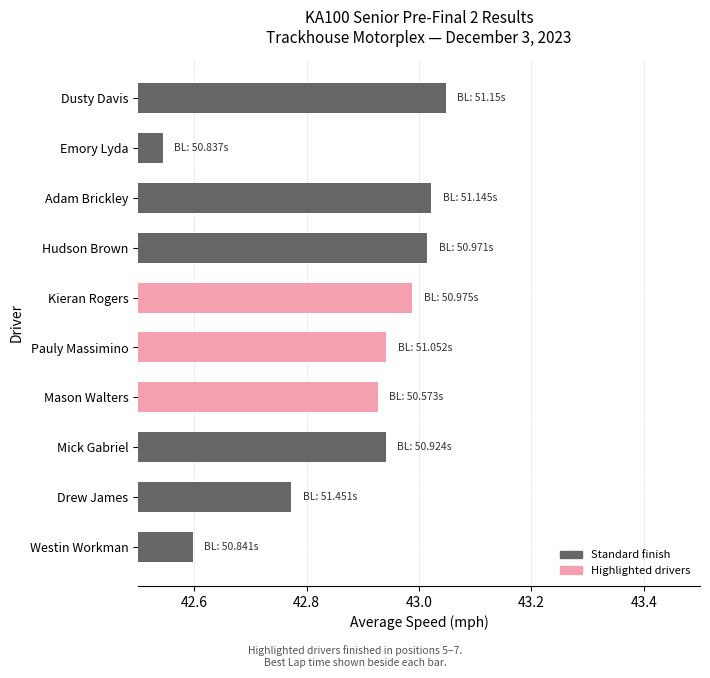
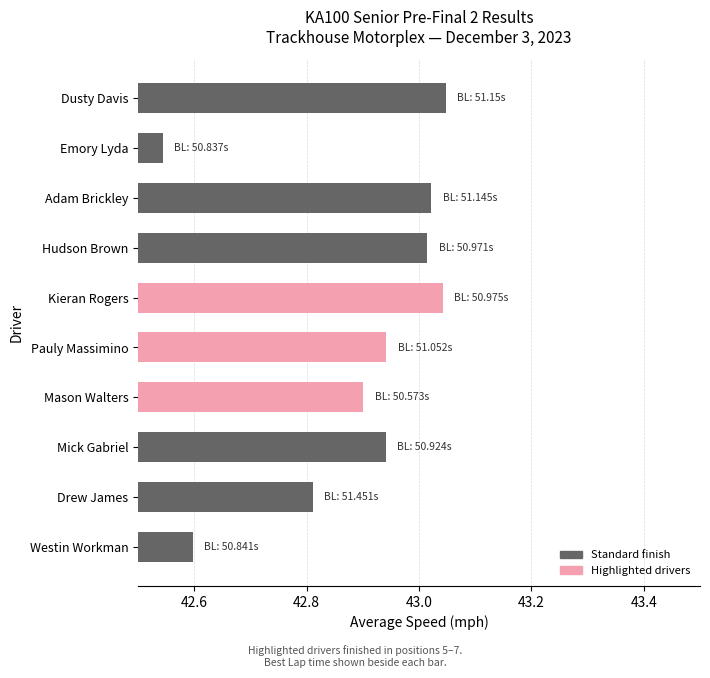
Kieran Rogers: 42.99 -> 43.04
Mason Walters: 42.93 -> 42.90
Drew James: 42.77 -> 42.81
